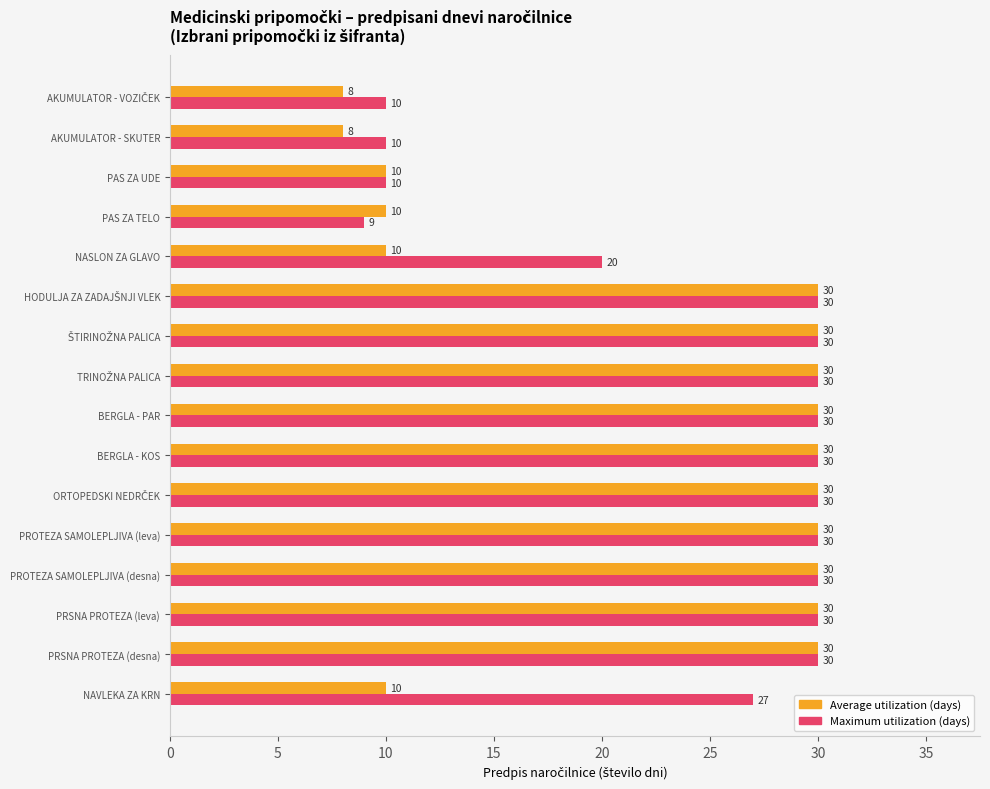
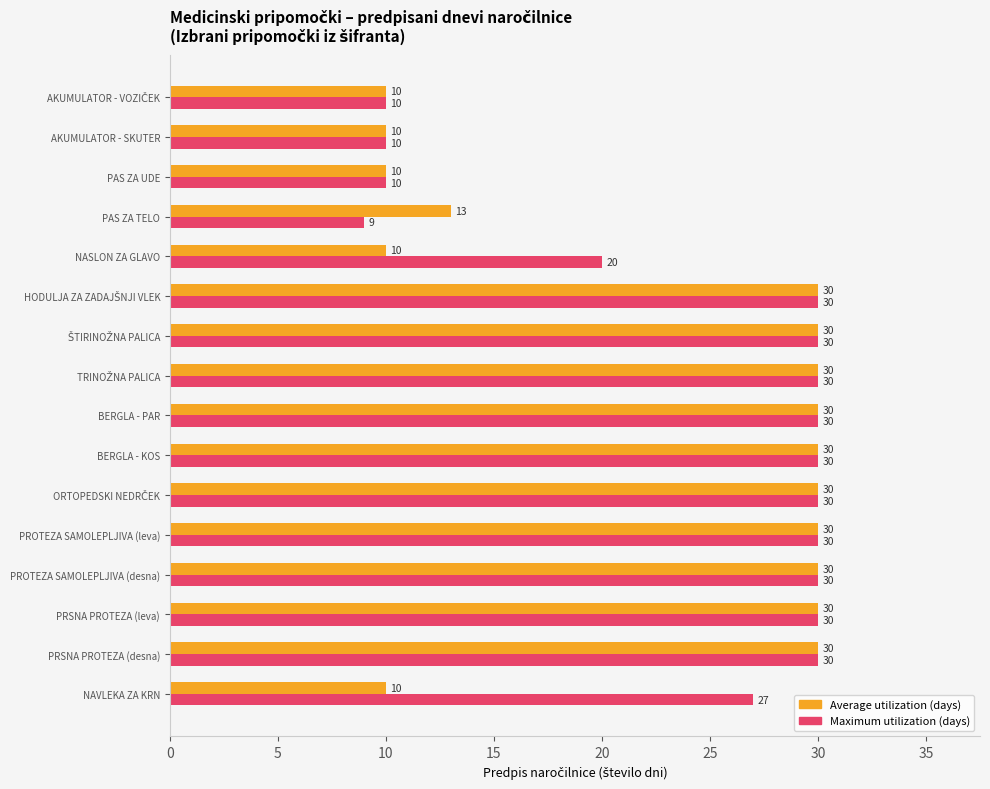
Average utilization (days), AKUMULATOR - VOZIČEK: 8 -> 10
Average utilization (days), AKUMULATOR - SKUTER: 8 -> 10
Average utilization (days), PAS ZA TELO: 10 -> 13
